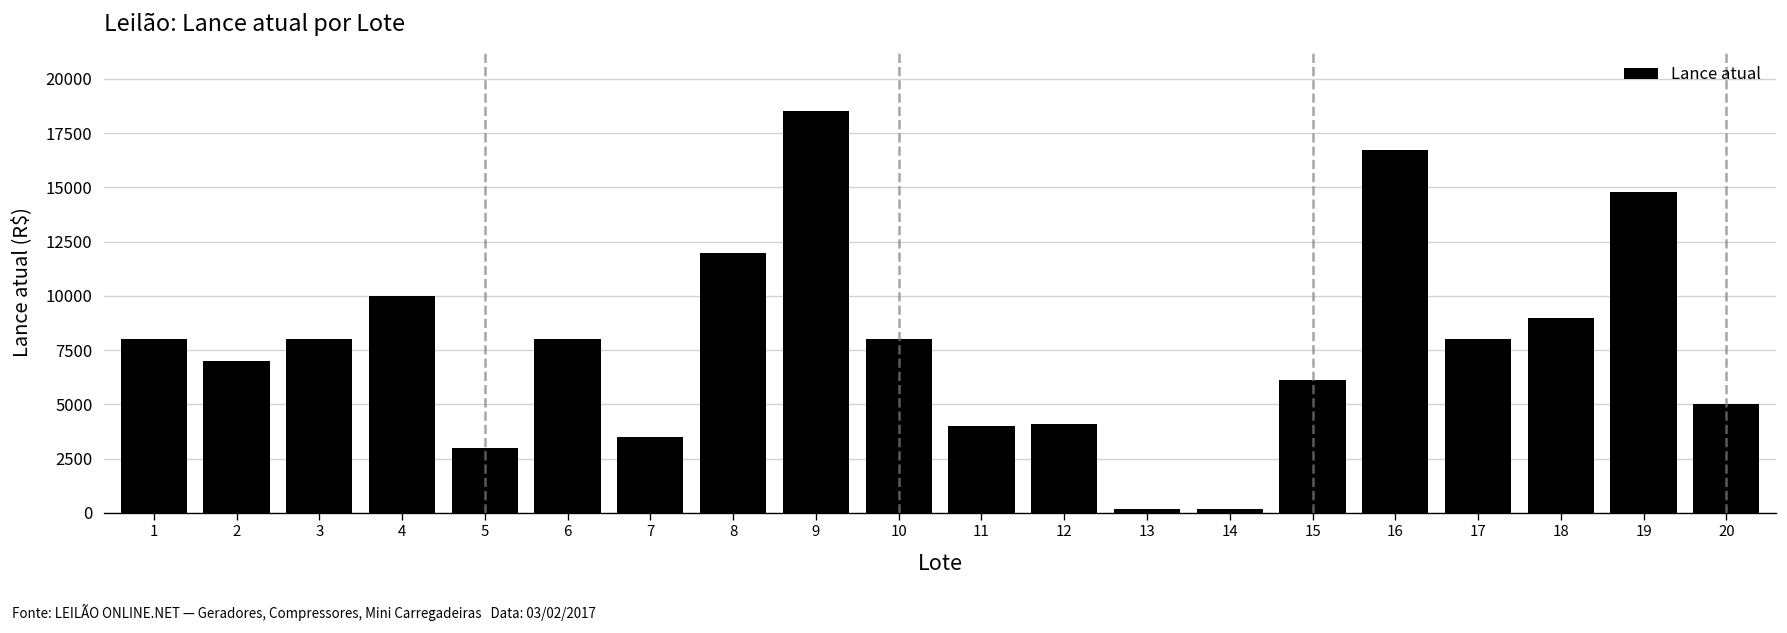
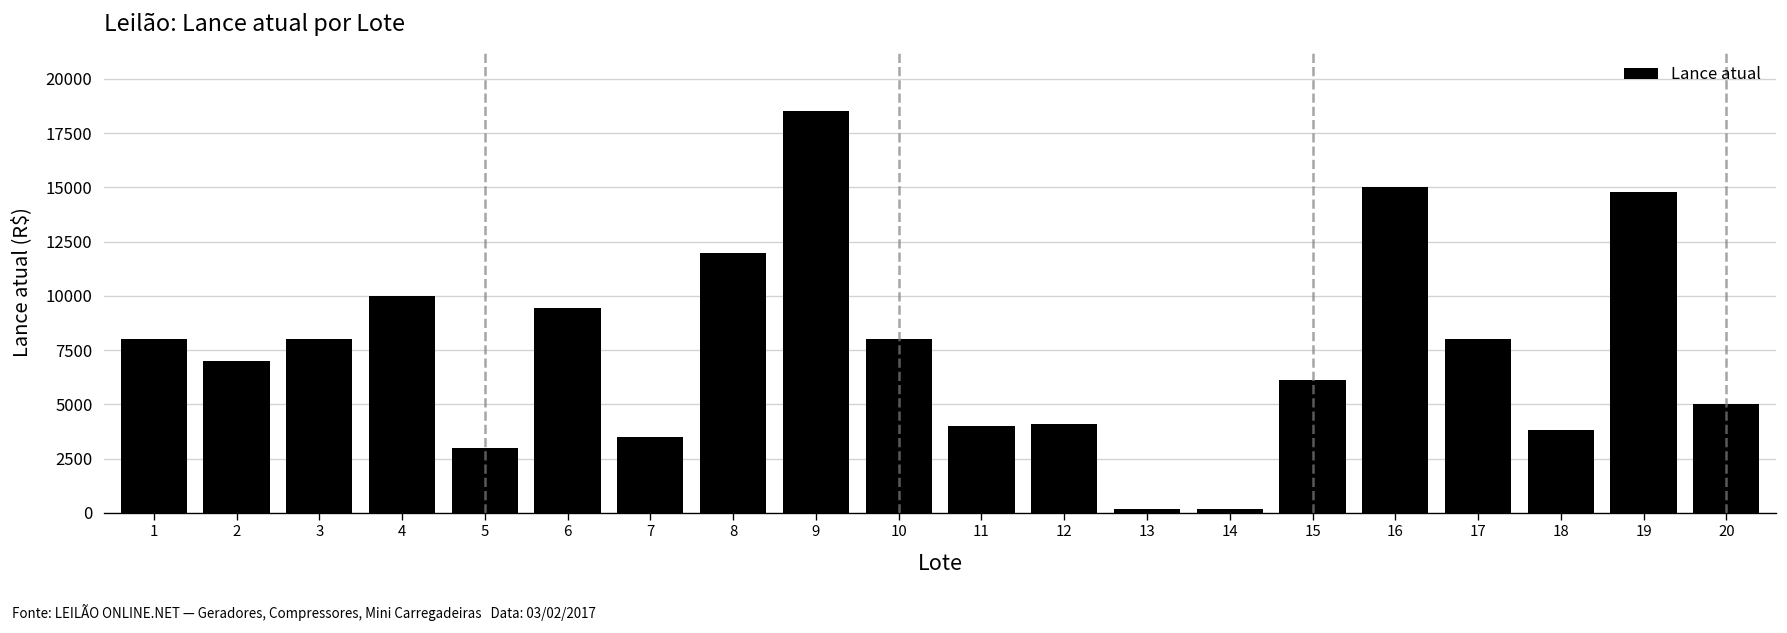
6: 8000 -> 9400
16: 16700 -> 15000
18: 9000 -> 3800
